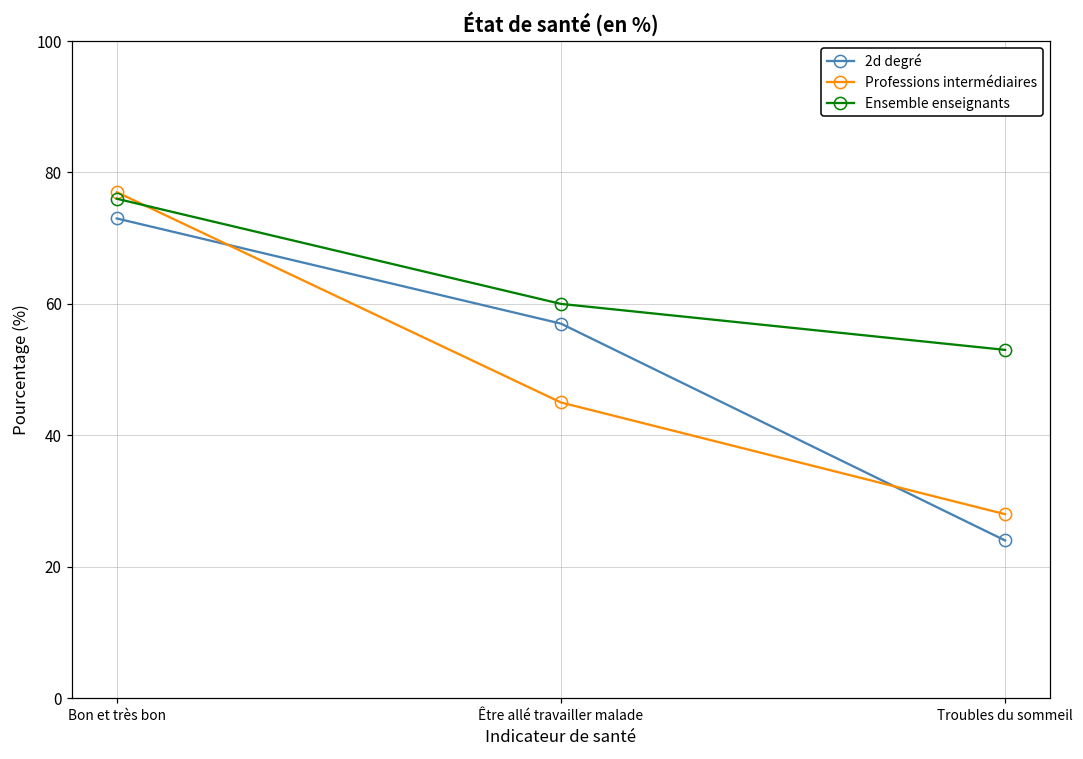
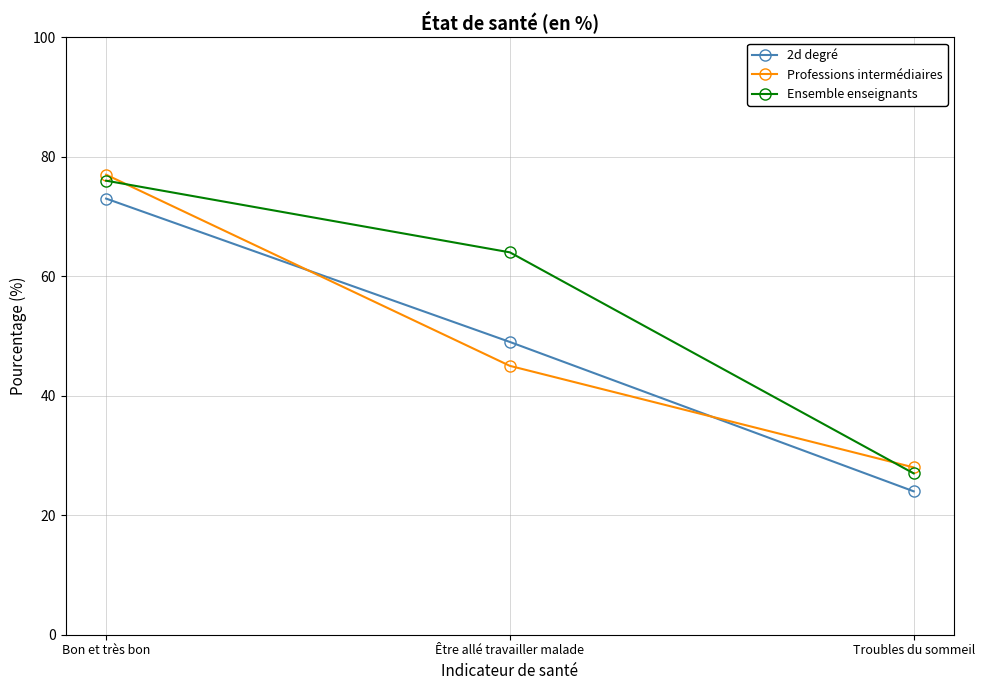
2d degré, Être allé travailler malade: 57 -> 49
Ensemble enseignants, Être allé travailler malade: 60 -> 64
Ensemble enseignants, Troubles du sommeil: 53 -> 27
